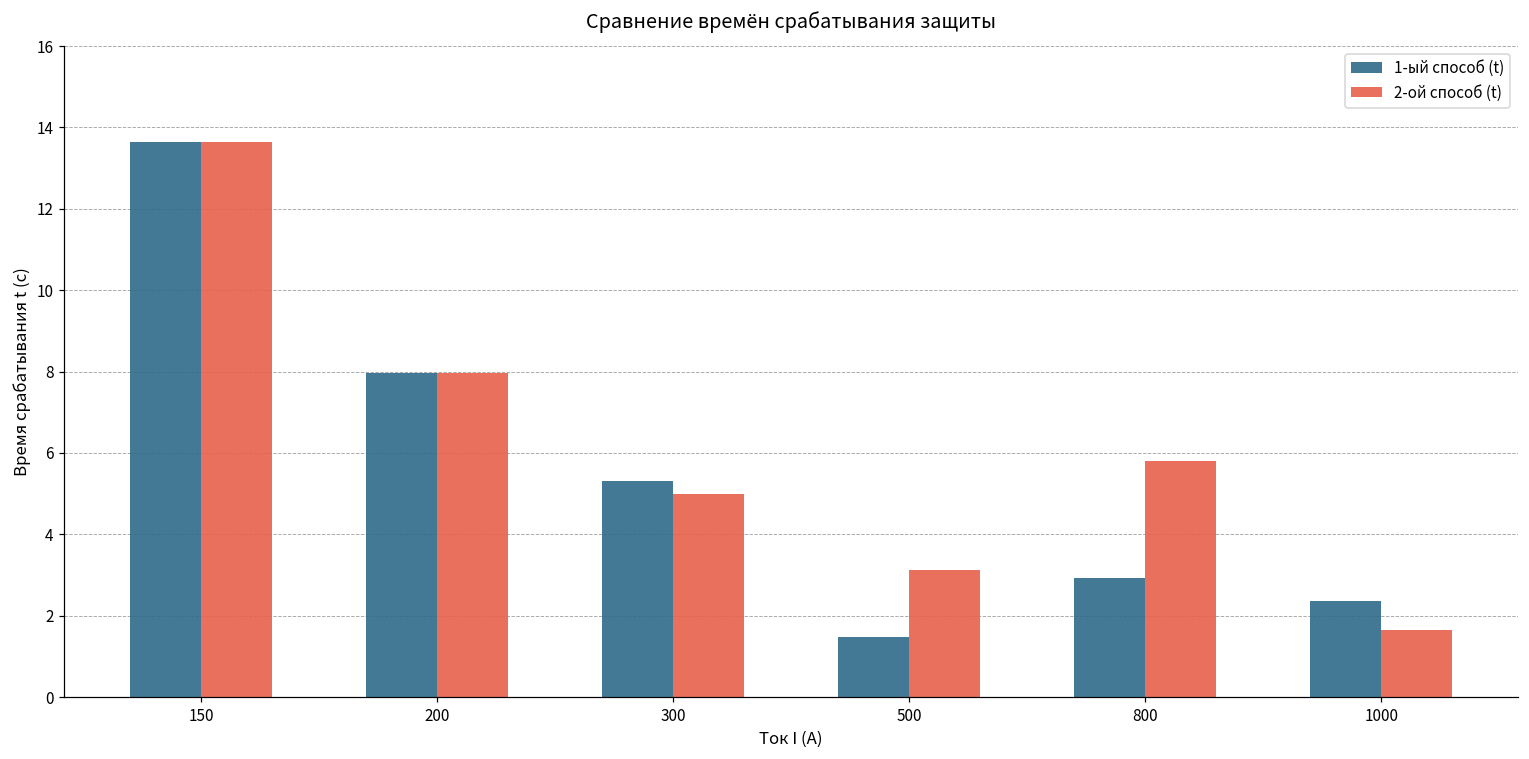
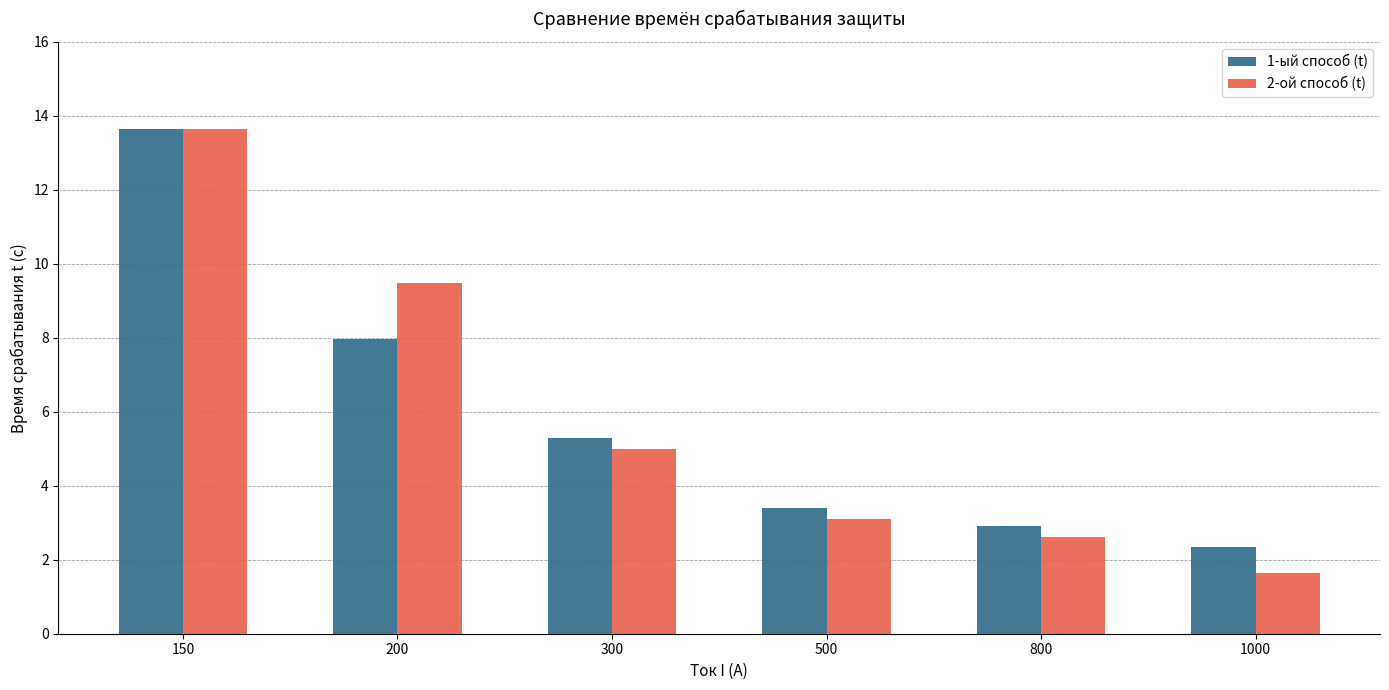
2-ой способ (t), 200: 8.0 -> 9.5
1-ый способ (t), 500: 1.5 -> 3.4
2-ой способ (t), 800: 5.8 -> 2.6
